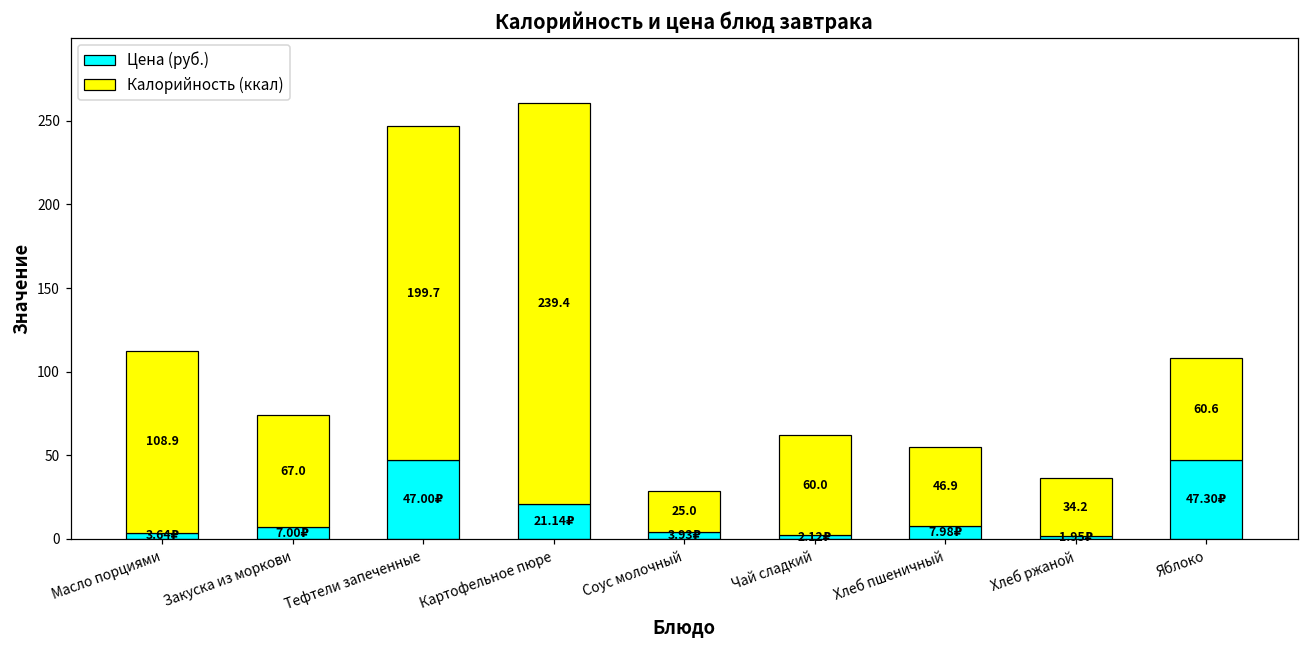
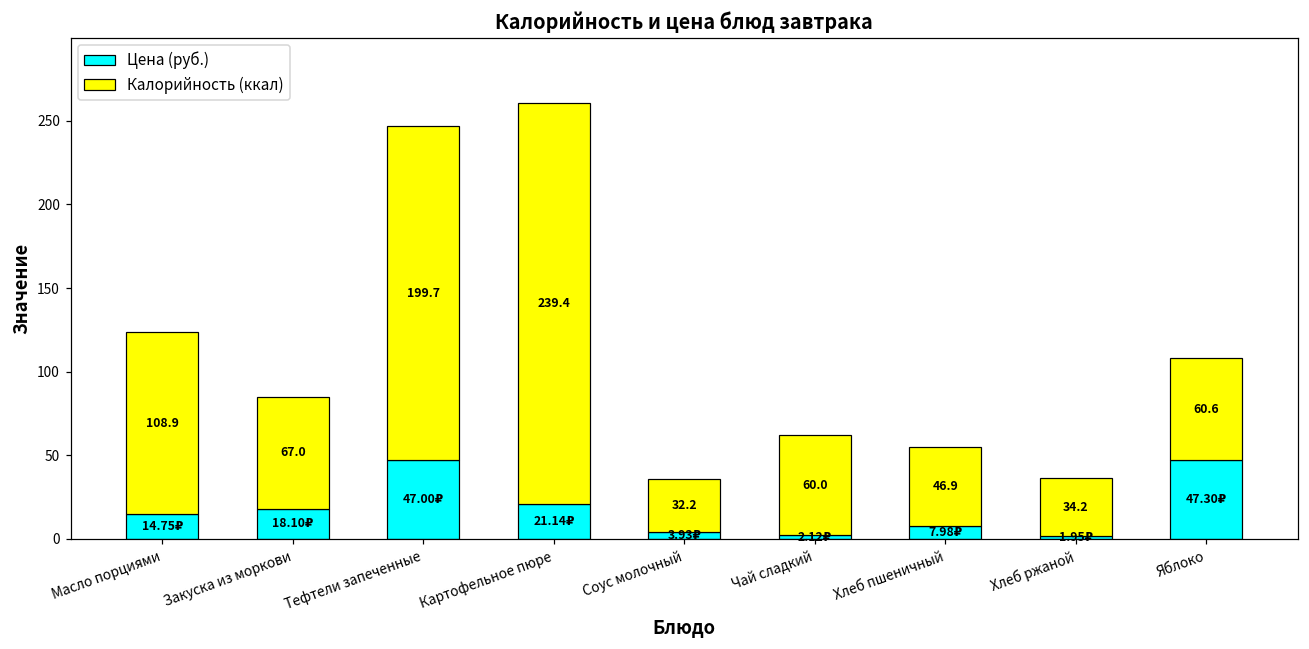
Цена (руб.), Масло порциями: 3.64₽ -> 14.75₽
Цена (руб.), Закуска из моркови: 7.00₽ -> 18.10₽
Калорийность (ккал), Соус молочный: 25.0 -> 32.2
